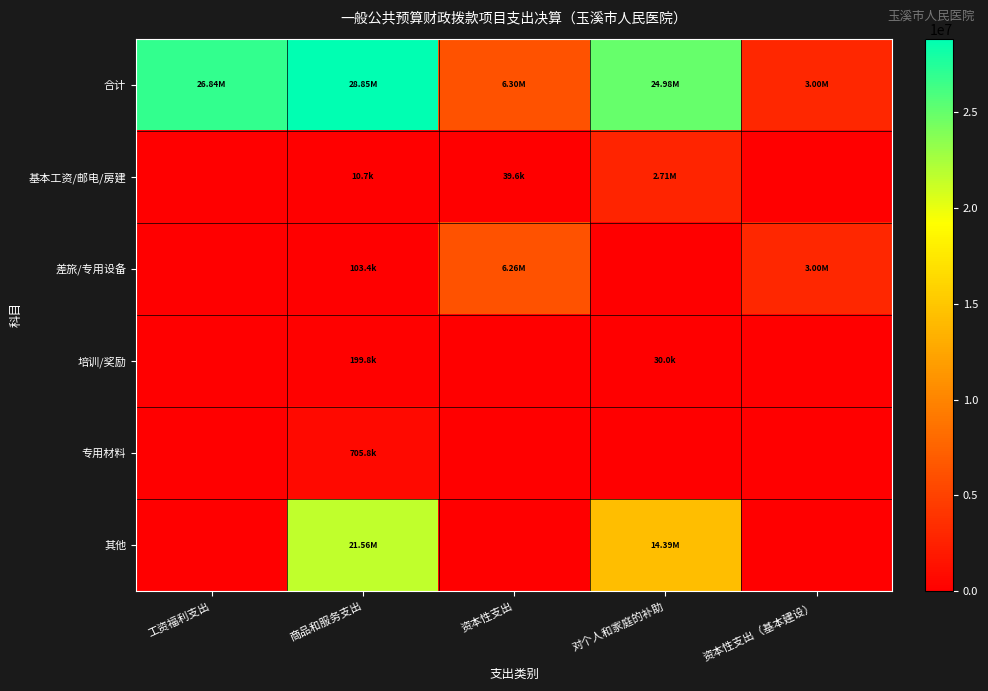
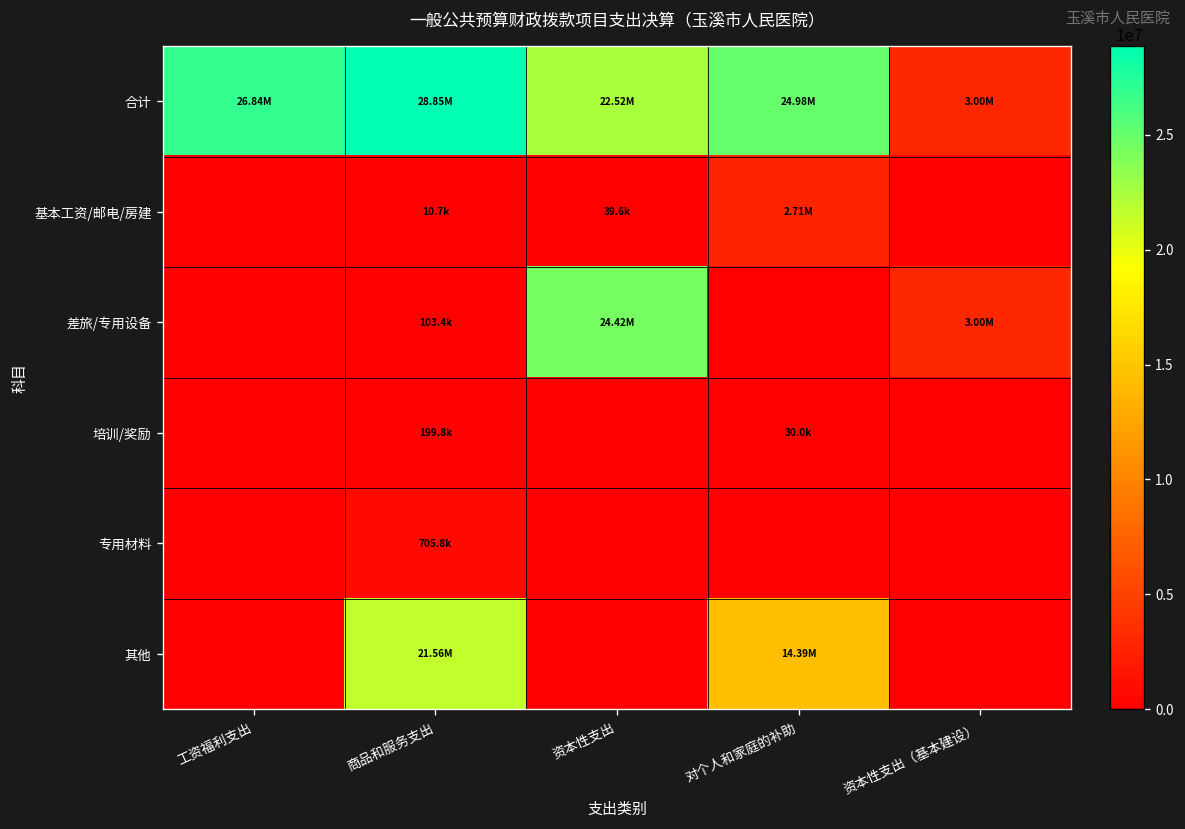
合计, 资本性支出: 6.30M -> 22.52M
差旅/专用设备, 资本性支出: 6.26M -> 24.42M
